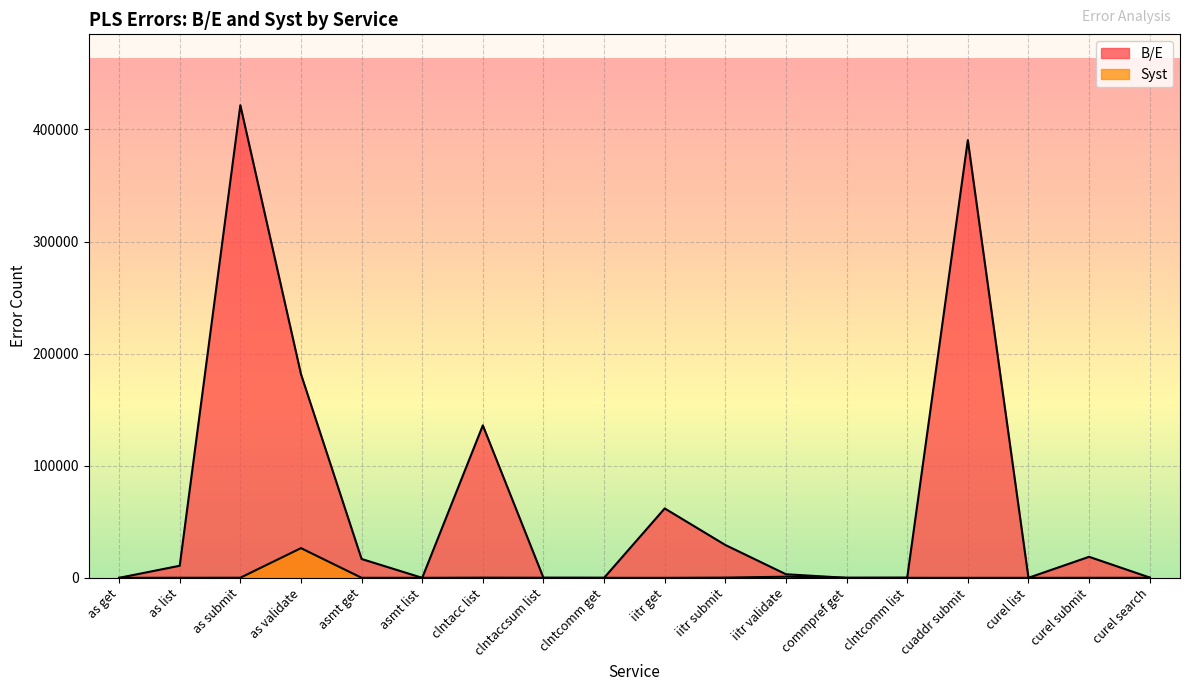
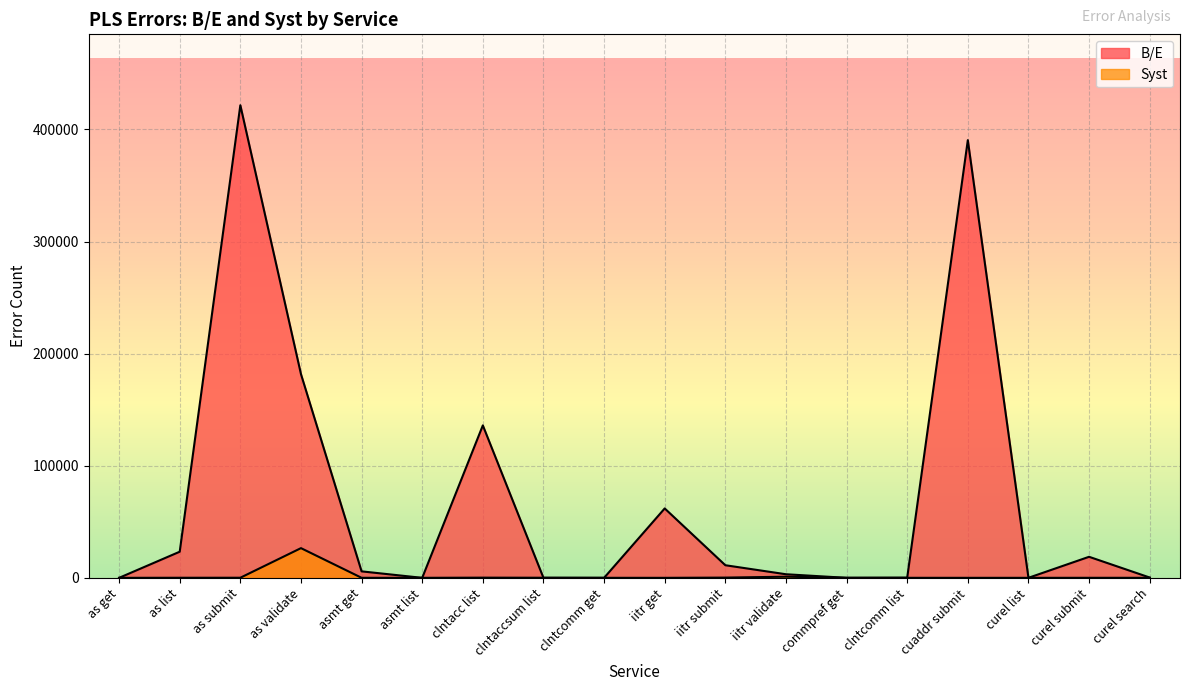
B/E, as list: 11000 -> 23000
B/E, asmt get: 17000 -> 6000
B/E, iitr submit: 29000 -> 11000
